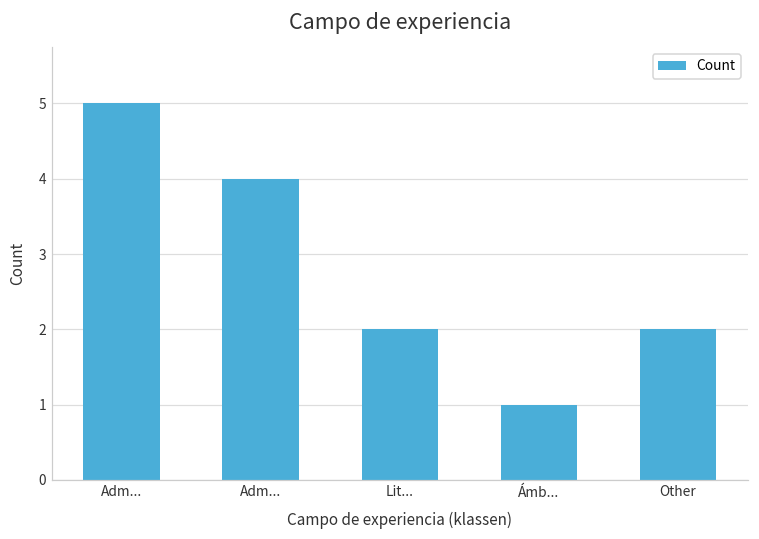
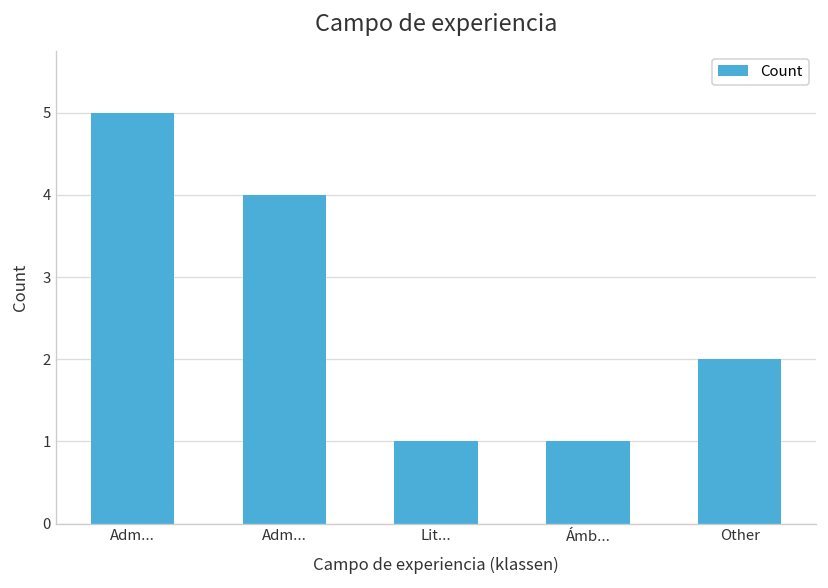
Lit...: 2 -> 1
